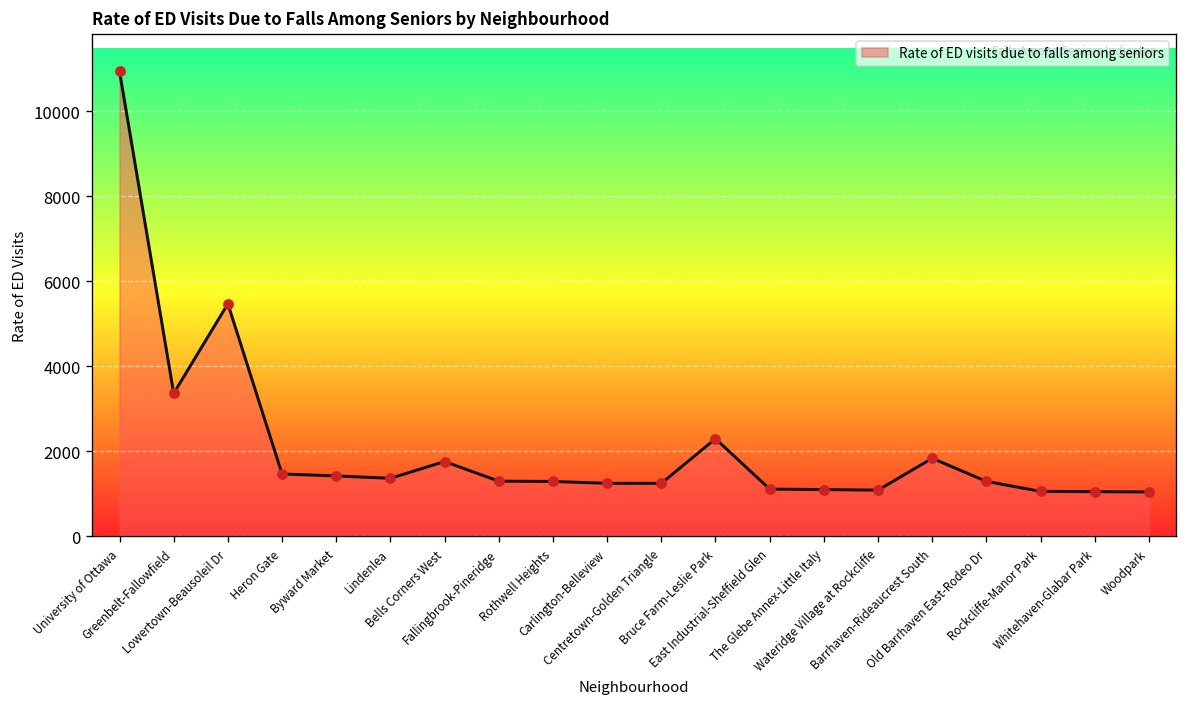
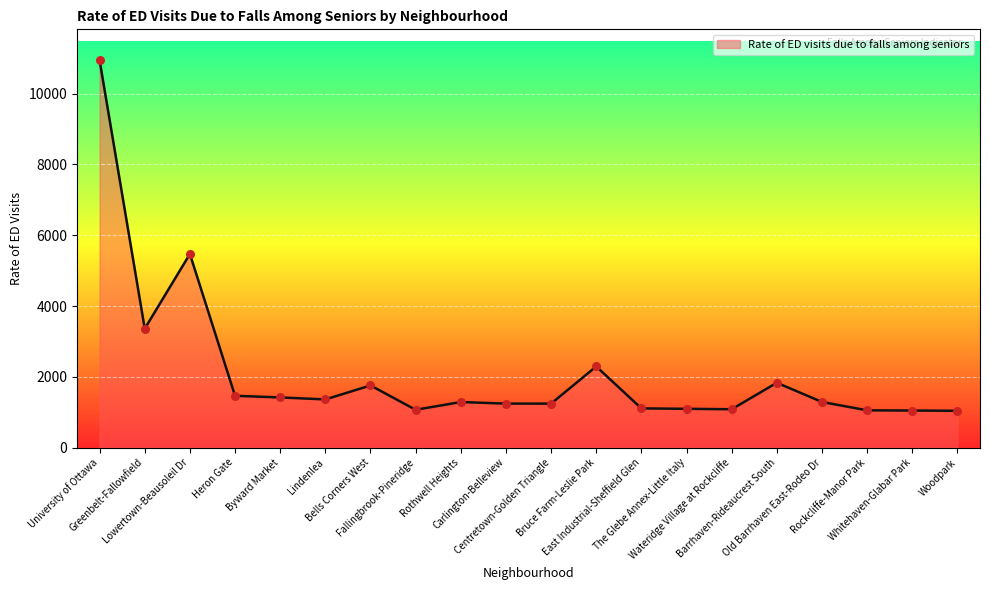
Fallingbrook-Pineridge: 1300 -> 1100
